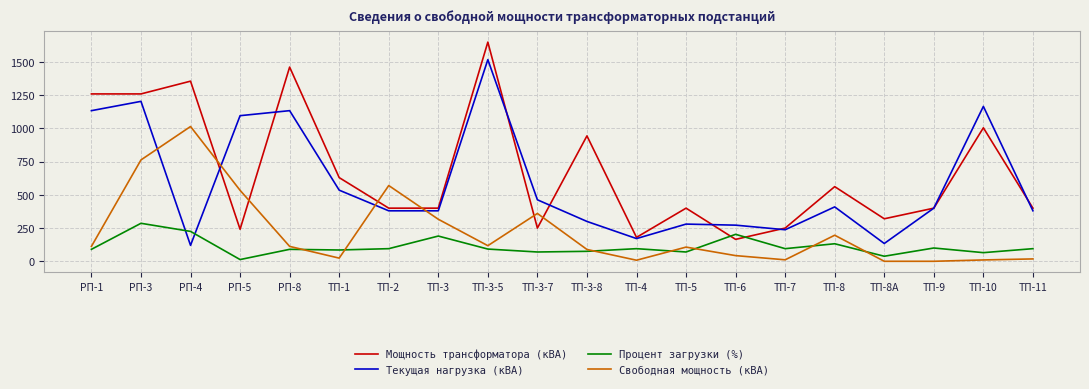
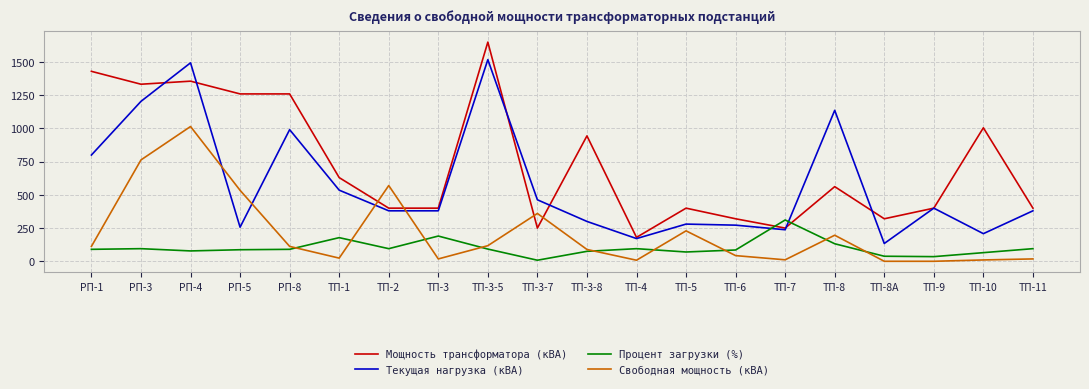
Мощность трансформатора (кВА), РП-1: 1260 -> 1430
Текущая нагрузка (кВА), РП-1: 1130 -> 800
Мощность трансформатора (кВА), РП-3: 1260 -> 1330
Процент загрузки (%), РП-3: 290 -> 100
Текущая нагрузка (кВА), РП-4: 120 -> 1490
Процент загрузки (%), РП-4: 230 -> 80
Мощность трансформатора (кВА), РП-5: 240 -> 1260
Текущая нагрузка (кВА), РП-5: 1100 -> 260
Процент загрузки (%), РП-5: 10 -> 90
Мощность трансформатора (кВА), РП-8: 1460 -> 1260
Текущая нагрузка (кВА), РП-8: 1130 -> 990
Процент загрузки (%), ТП-1: 90 -> 180
Свободная мощность (кВА), ТП-3: 320 -> 20
Процент загрузки (%), ТП-3-7: 70 -> 10
Свободная мощность (кВА), ТП-5: 110 -> 230
Мощность трансформатора (кВА), ТП-6: 170 -> 320
Процент загрузки (%), ТП-6: 200 -> 90
Процент загрузки (%), ТП-7: 100 -> 310
Текущая нагрузка (кВА), ТП-8: 410 -> 1140
Процент загрузки (%), ТП-9: 100 -> 40
Текущая нагрузка (кВА), ТП-10: 1170 -> 210
